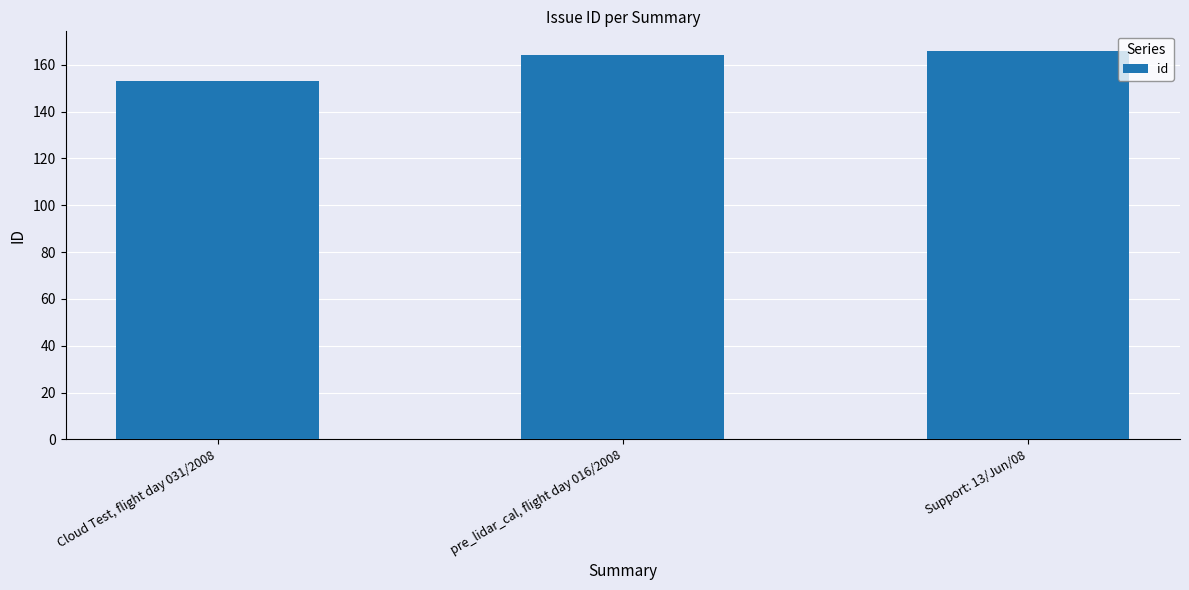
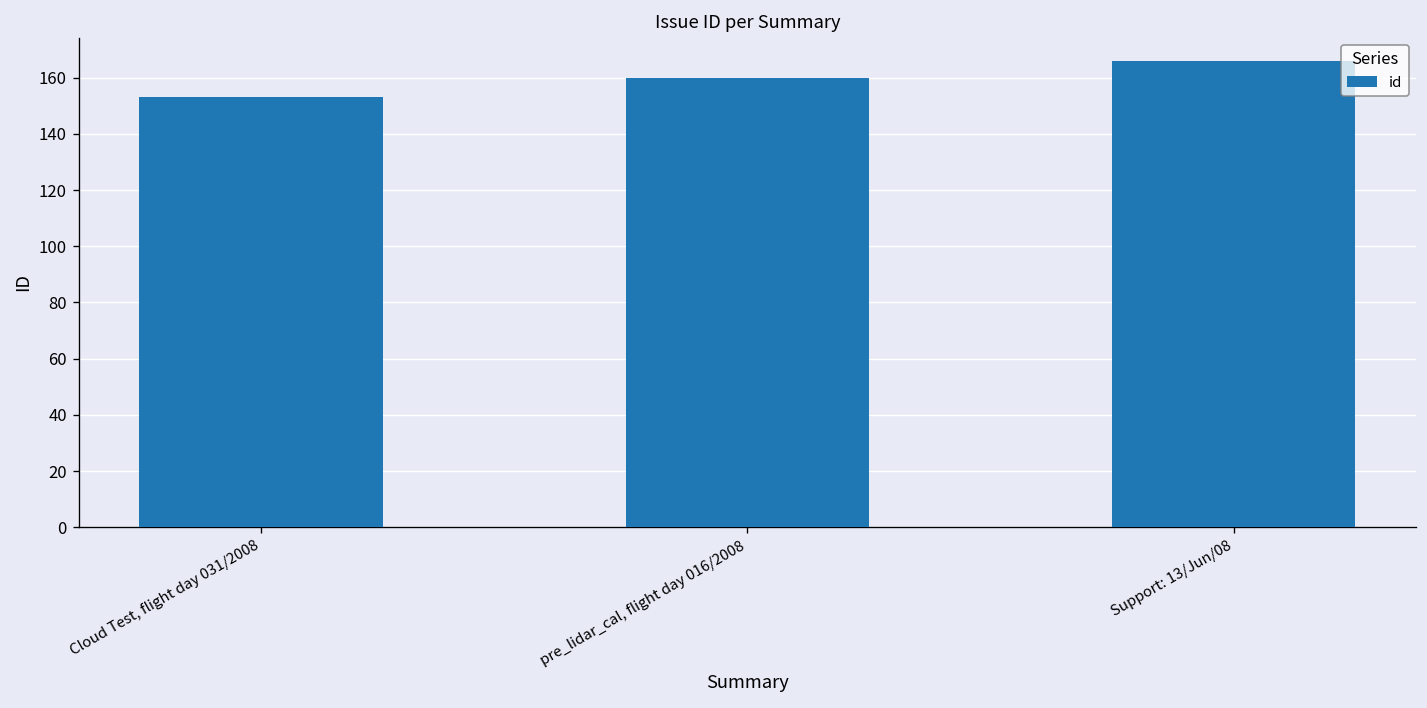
pre_lidar_cal, flight day 016/2008: 164 -> 160
